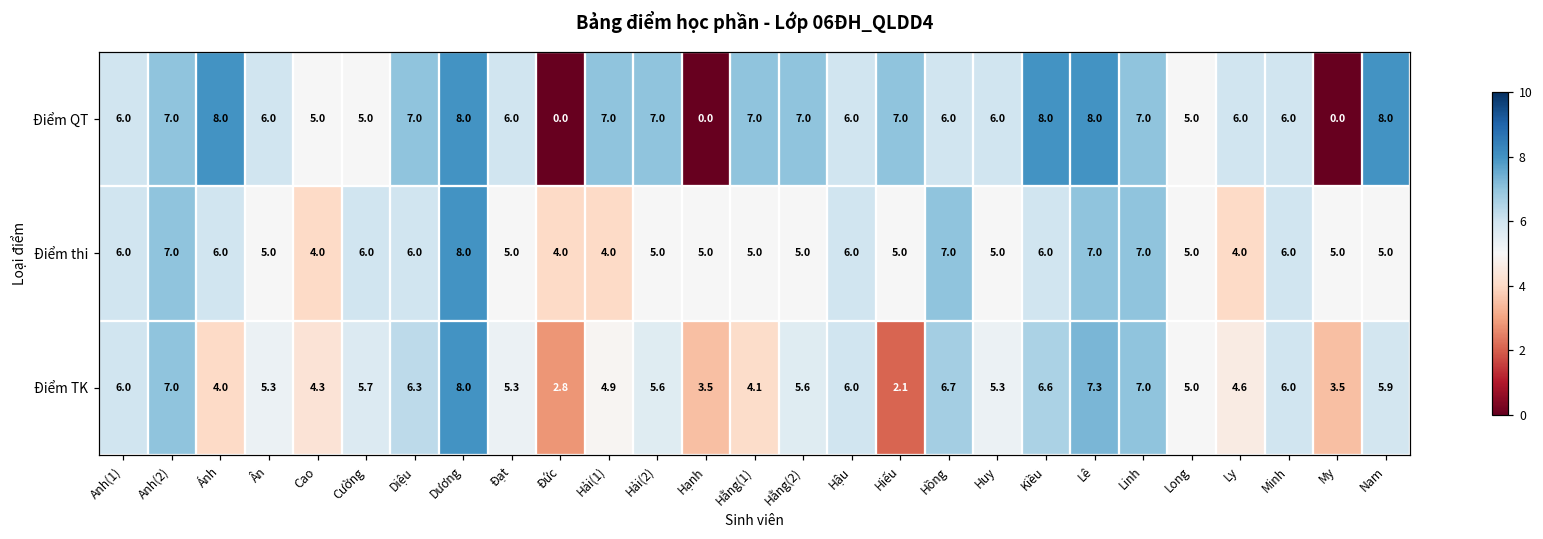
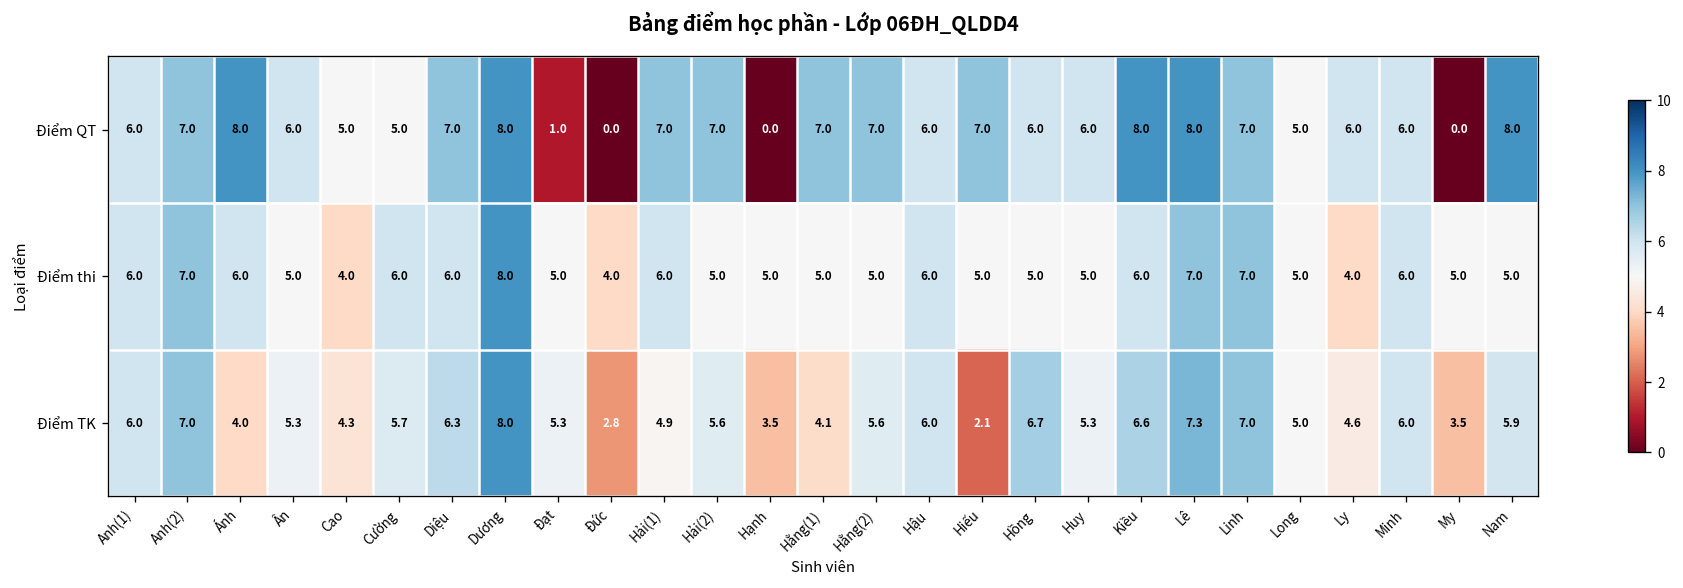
Điểm QT, Đạt: 6.0 -> 1.0
Điểm thi, Hải(1): 4.0 -> 6.0
Điểm thi, Hồng: 7.0 -> 5.0
